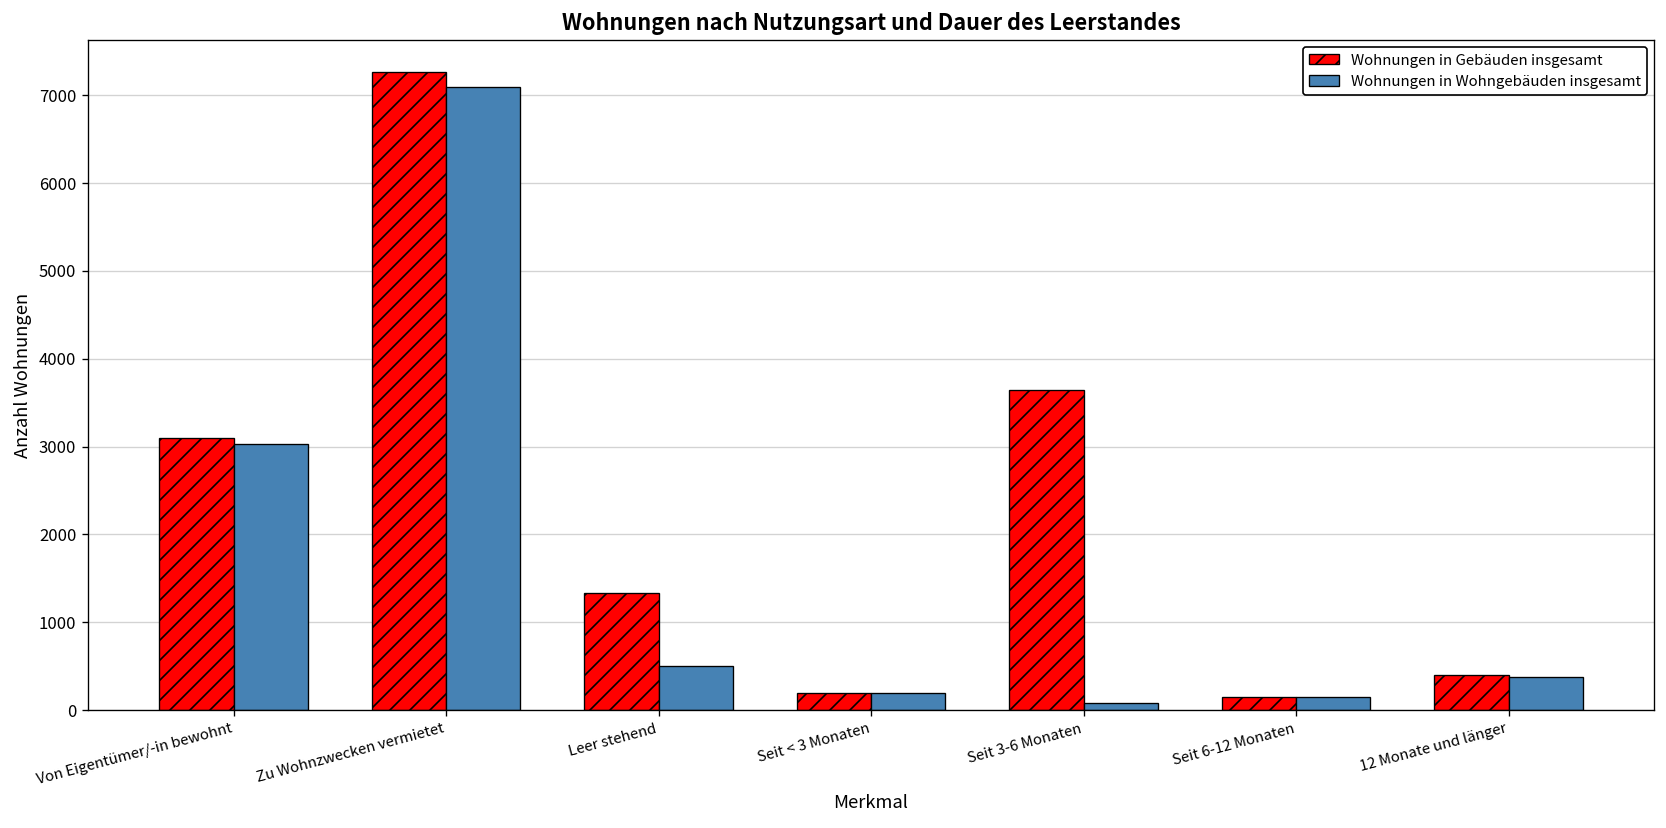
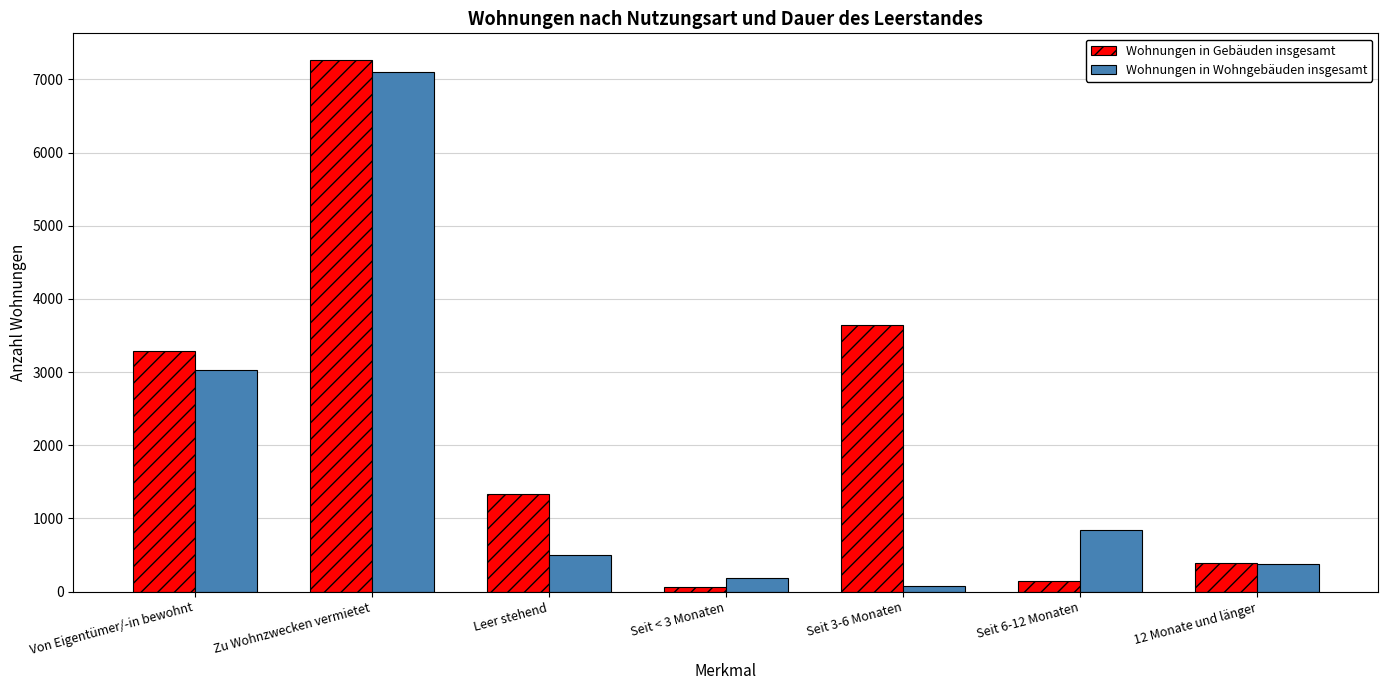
Wohnungen in Gebäuden insgesamt, Von Eigentümer/-in bewohnt: 3100 -> 3300
Wohnungen in Gebäuden insgesamt, Seit < 3 Monaten: 200 -> 100
Wohnungen in Wohngebäuden insgesamt, Seit 6-12 Monaten: 200 -> 800
